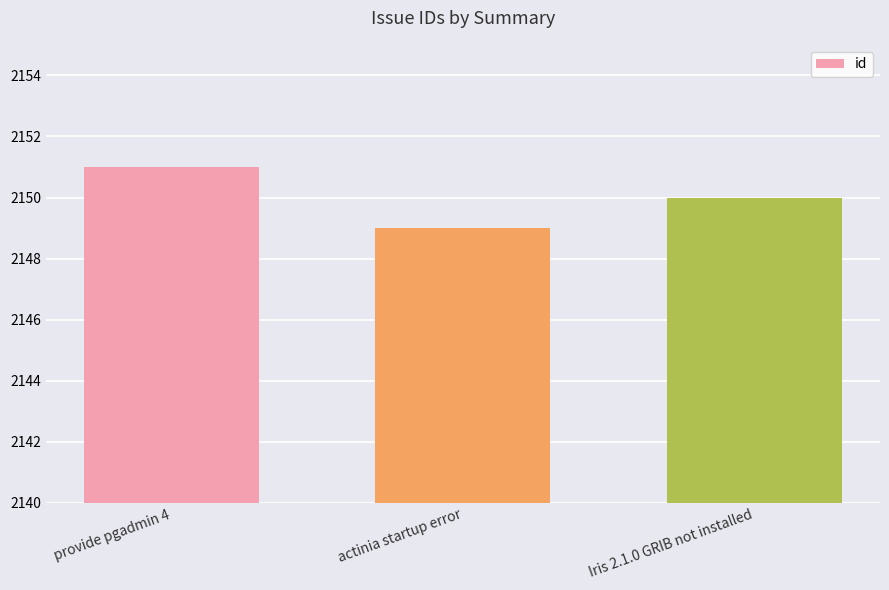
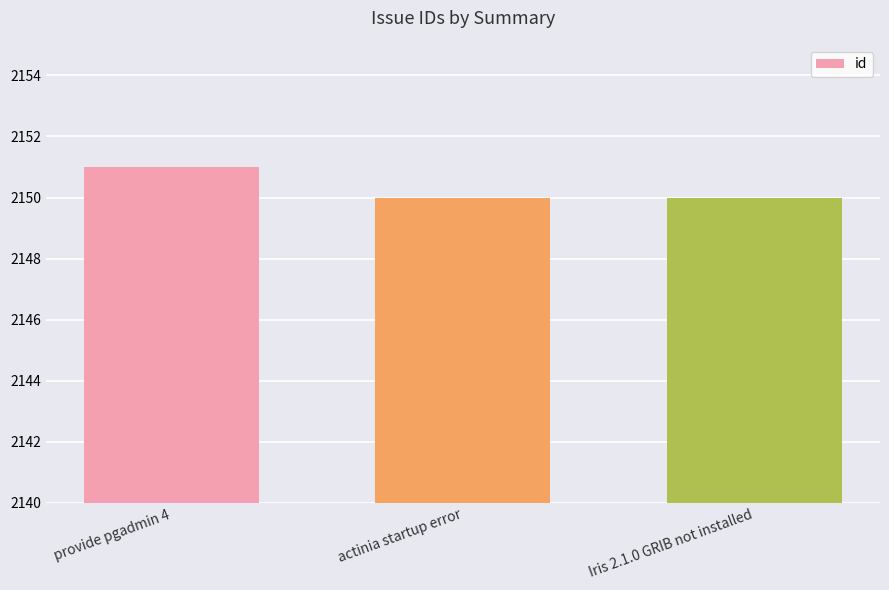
actinia startup error: 2149 -> 2150
